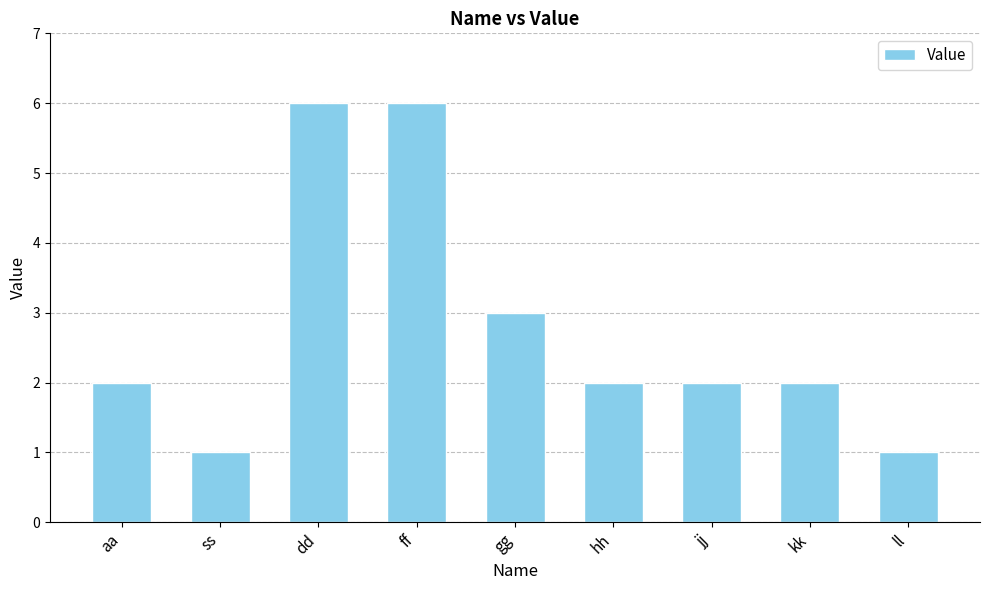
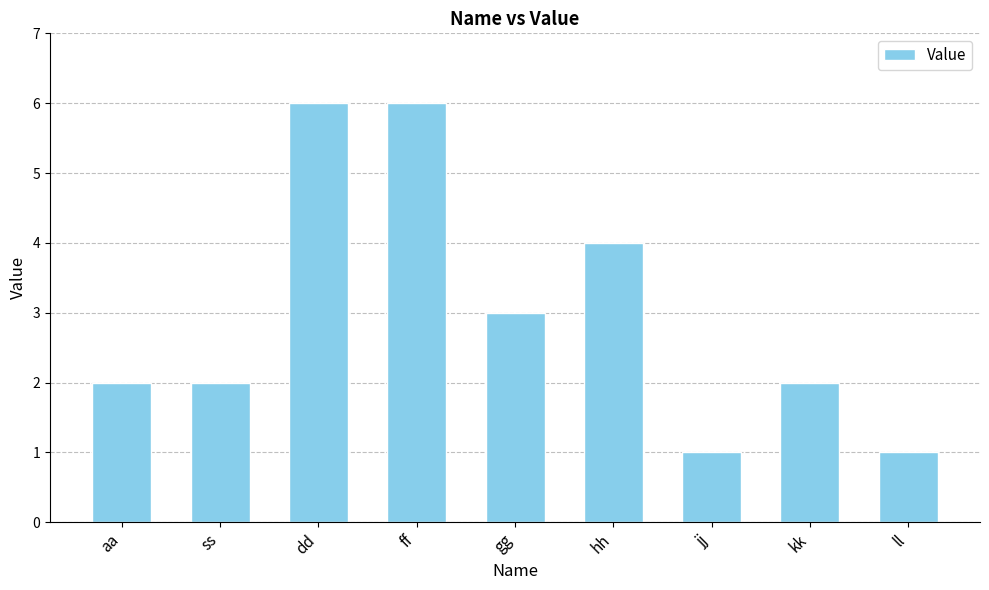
ss: 1 -> 2
hh: 2 -> 4
jj: 2 -> 1
